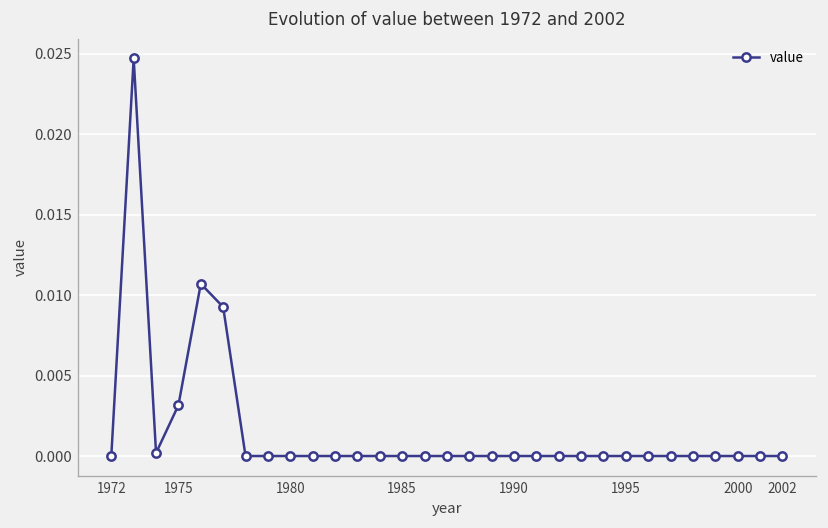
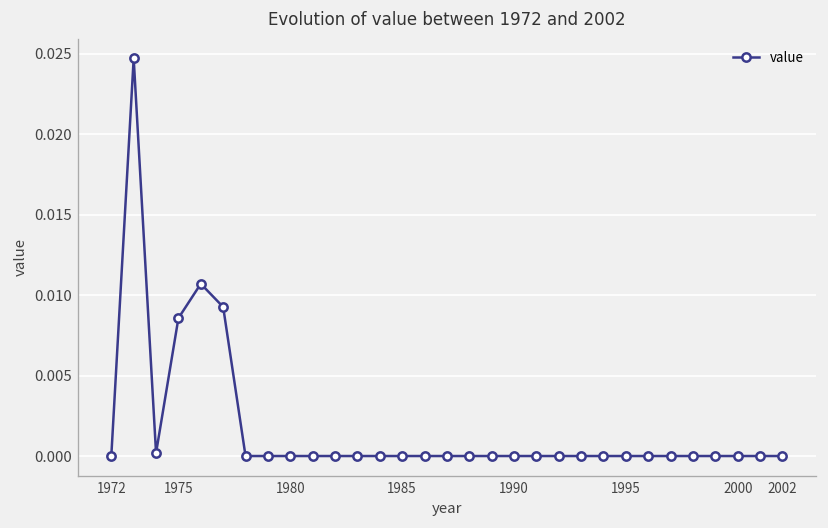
1975: 0.0032 -> 0.0086
